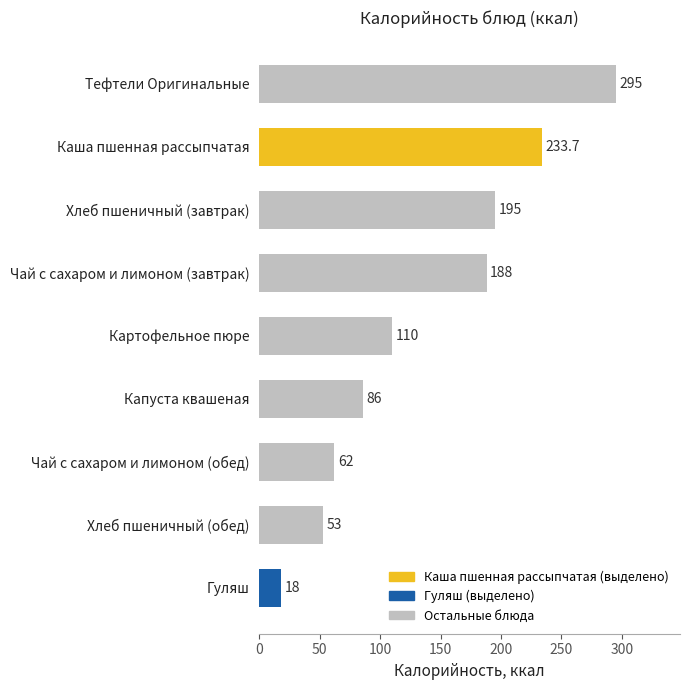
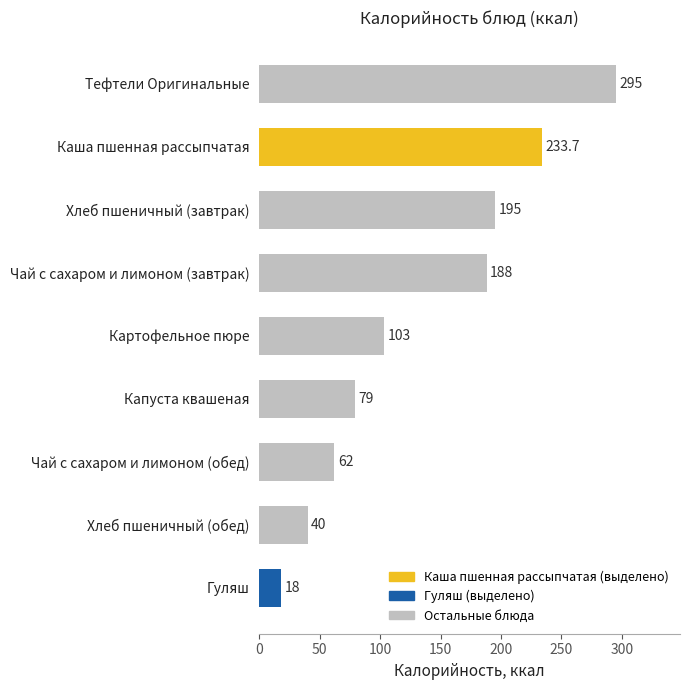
Картофельное пюре: 110 -> 103
Капуста квашеная: 86 -> 79
Хлеб пшеничный (обед): 53 -> 40
